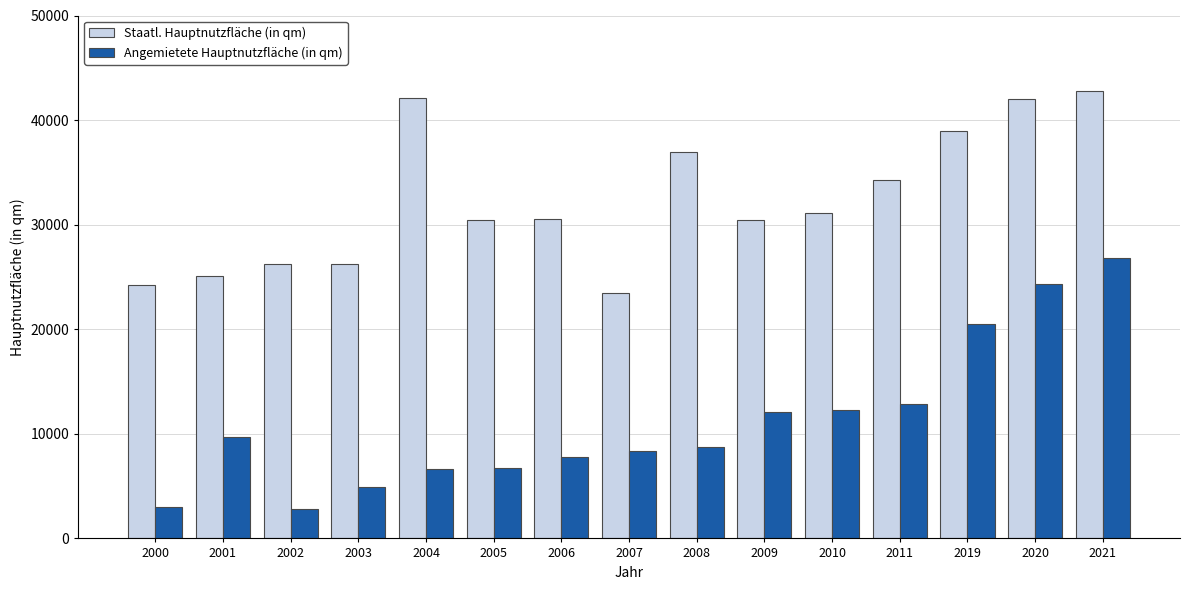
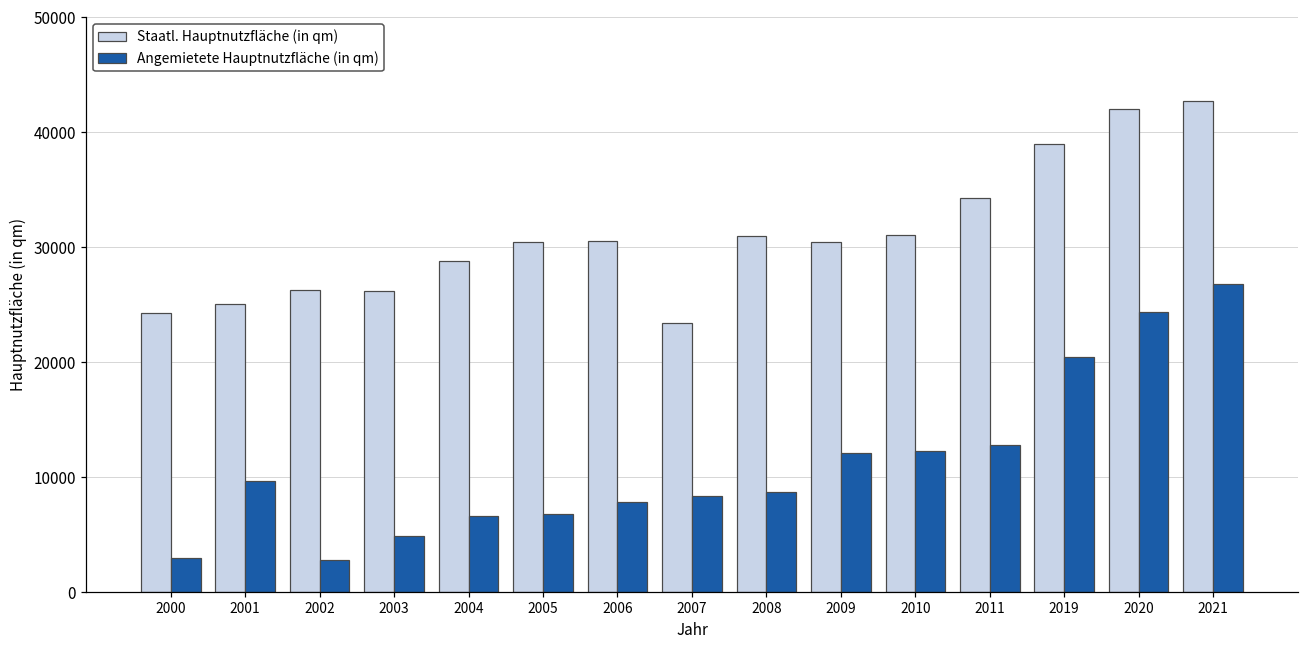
Staatl. Hauptnutzfläche (in qm), 2004: 42100 -> 28800
Staatl. Hauptnutzfläche (in qm), 2008: 36900 -> 31000
